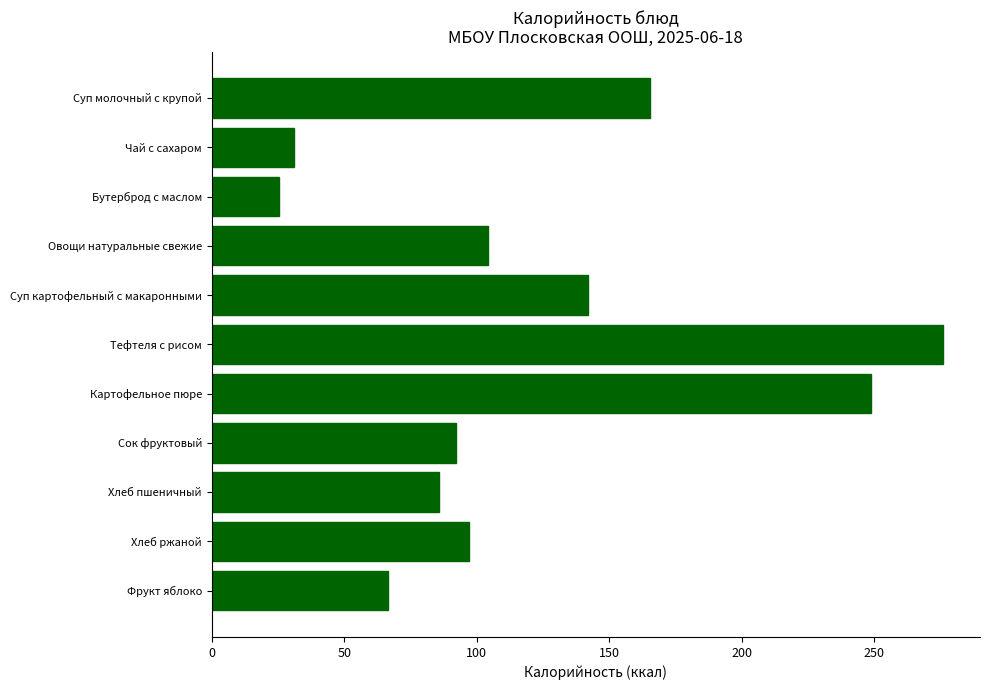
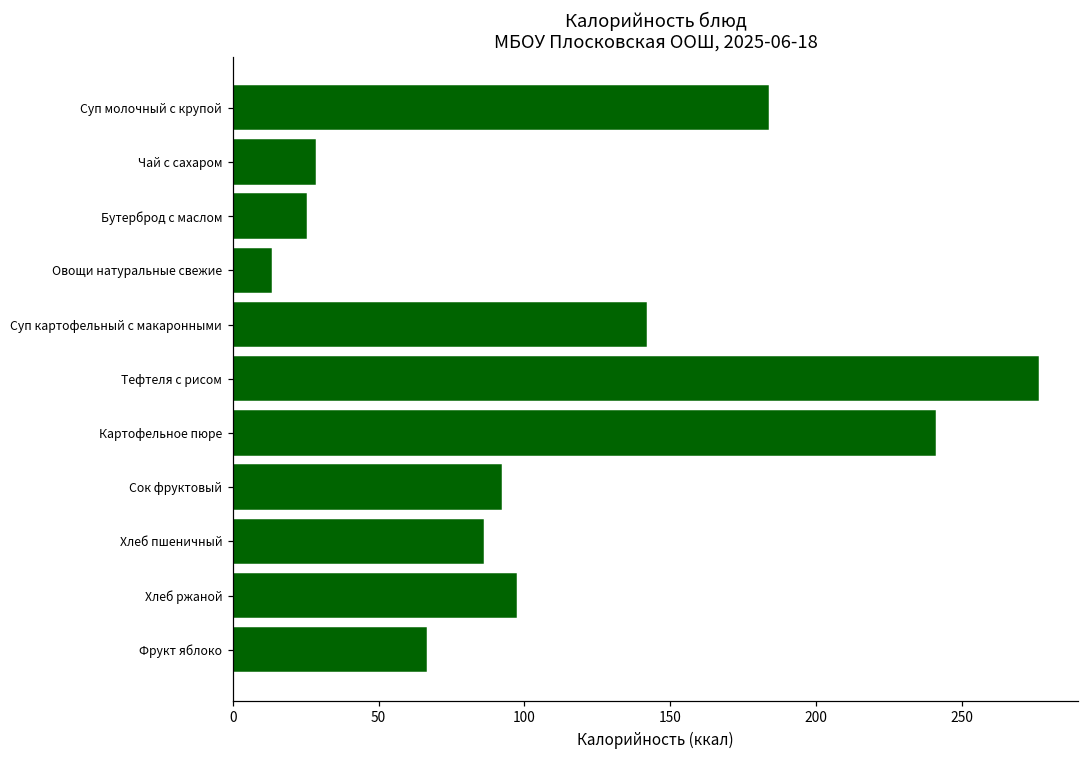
Суп молочный с крупой: 165 -> 183
Чай с сахаром: 31 -> 28
Овощи натуральные свежие: 104 -> 13
Картофельное пюре: 249 -> 241
